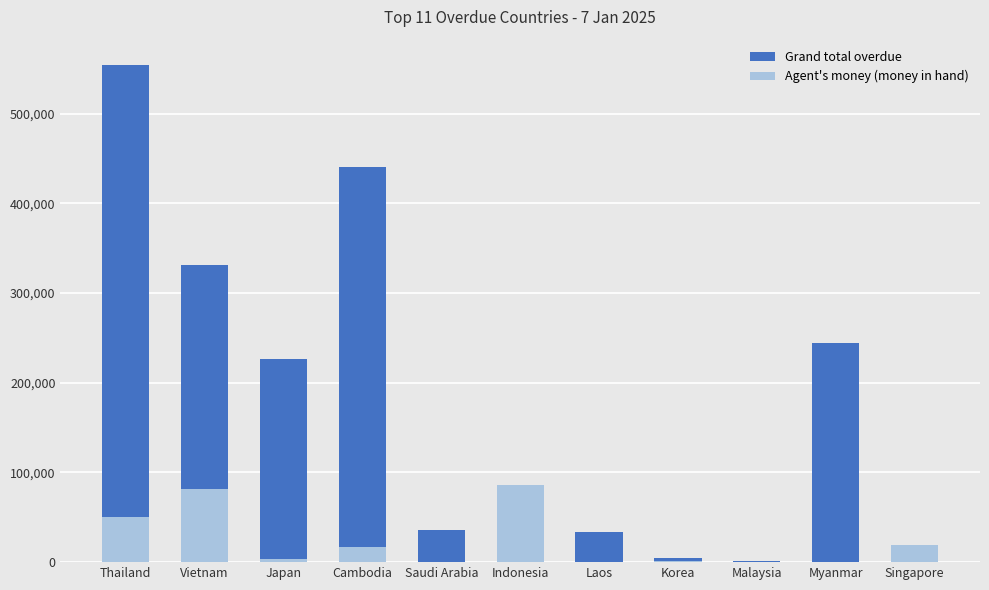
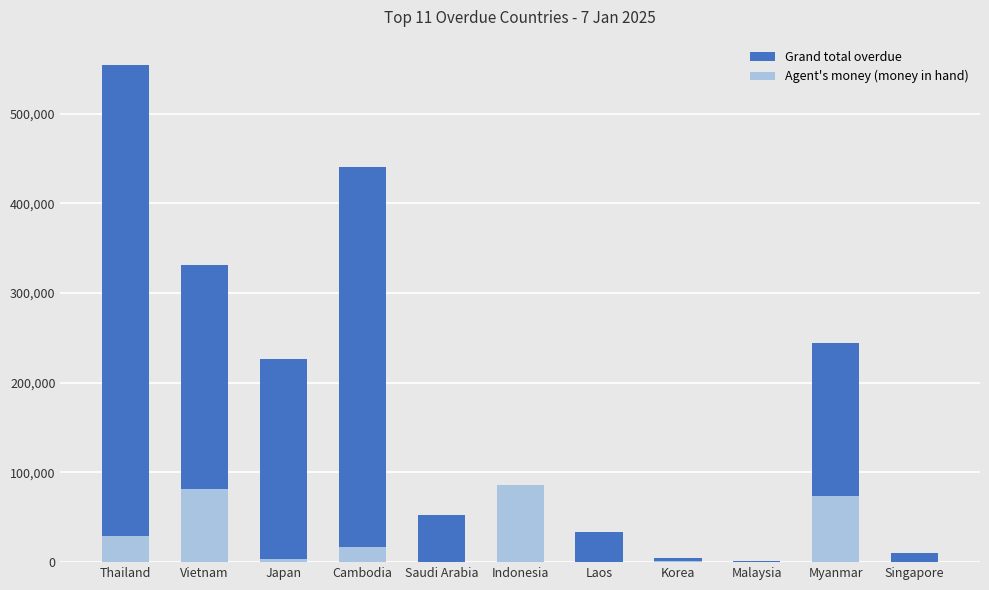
Agent's money (money in hand), Thailand: 50,000 -> 30,000
Grand total overdue, Saudi Arabia: 40,000 -> 50,000
Agent's money (money in hand), Myanmar: 0 -> 70,000
Agent's money (money in hand), Singapore: 20,000 -> 0
